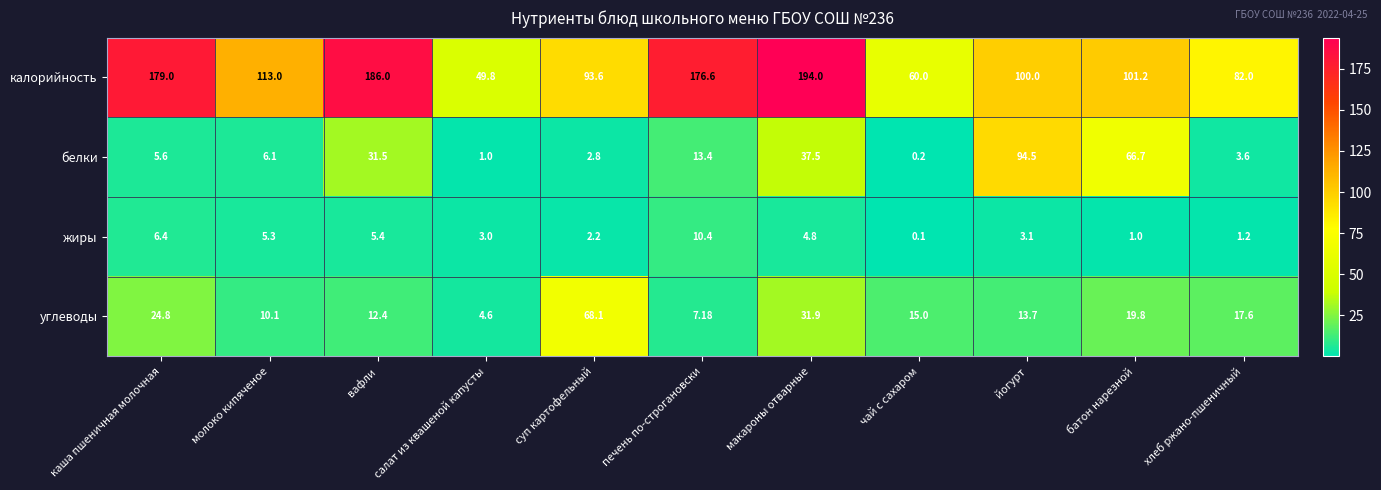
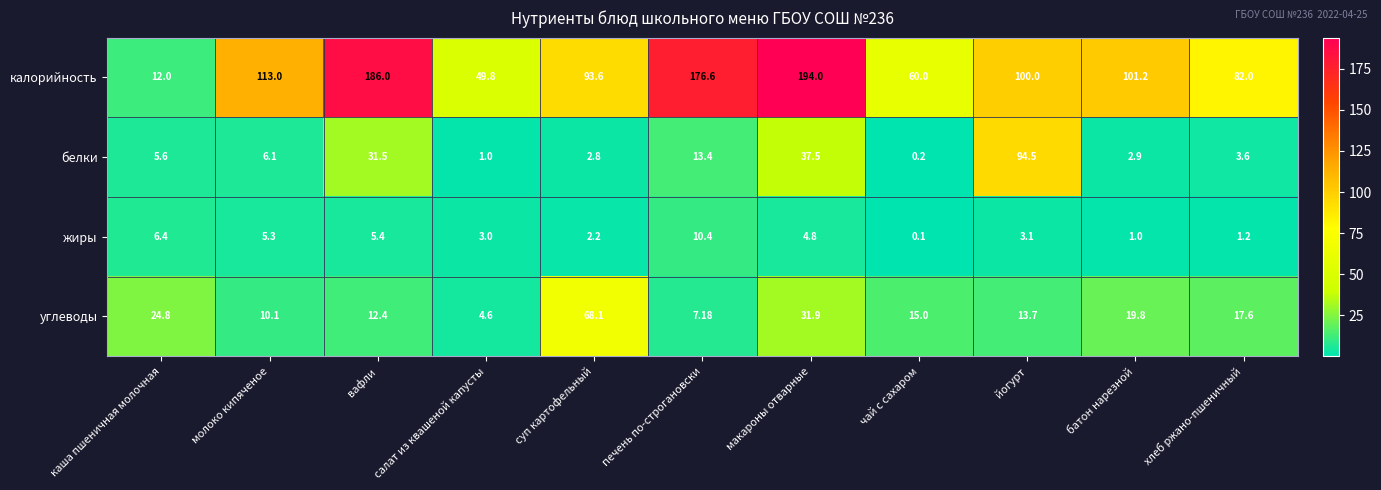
калорийность, каша пшеничная молочная: 179.0 -> 12.0
белки, батон нарезной: 66.7 -> 2.9
